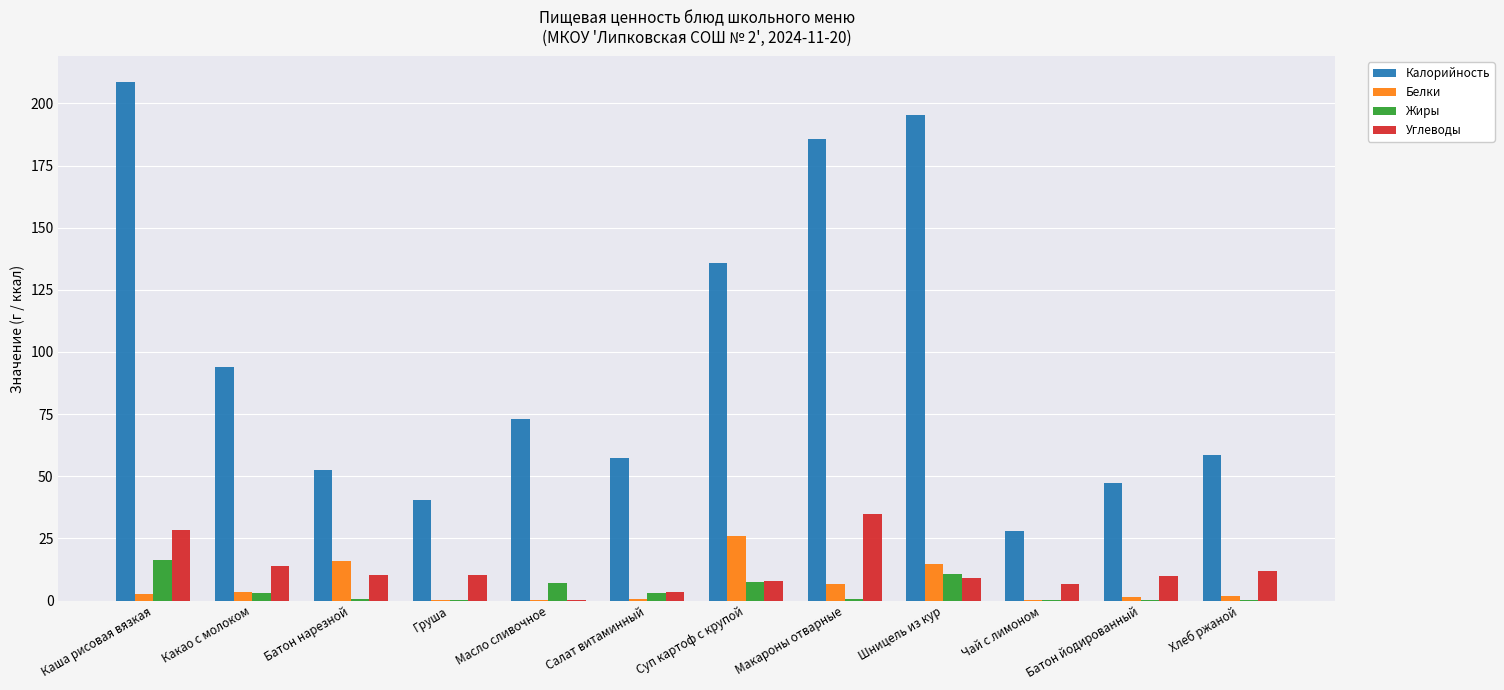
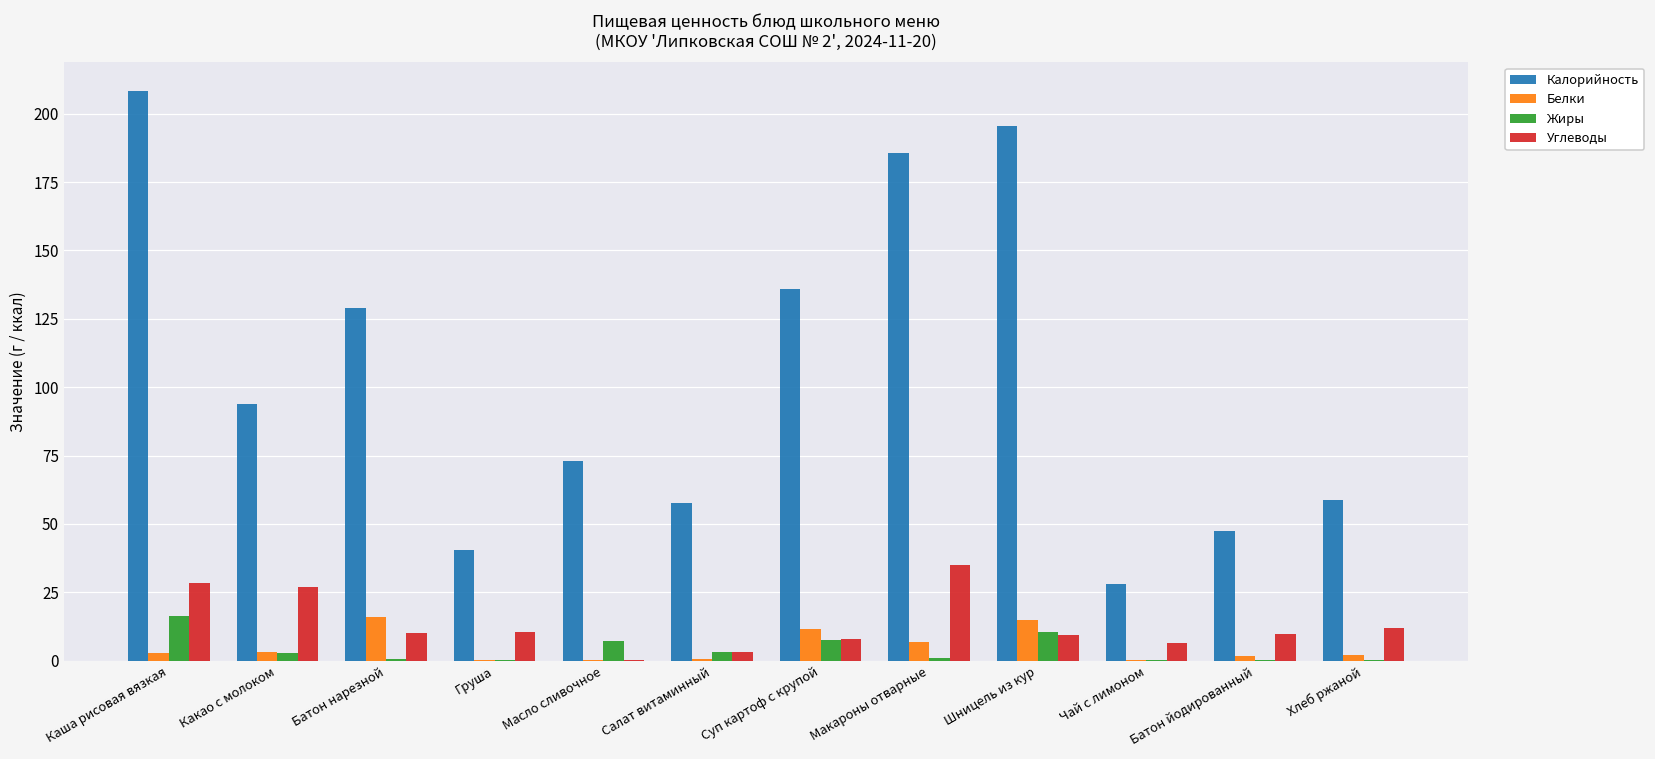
Углеводы, Какао с молоком: 14 -> 27
Калорийность, Батон нарезной: 52 -> 129
Белки, Суп картоф с крупой: 26 -> 11
